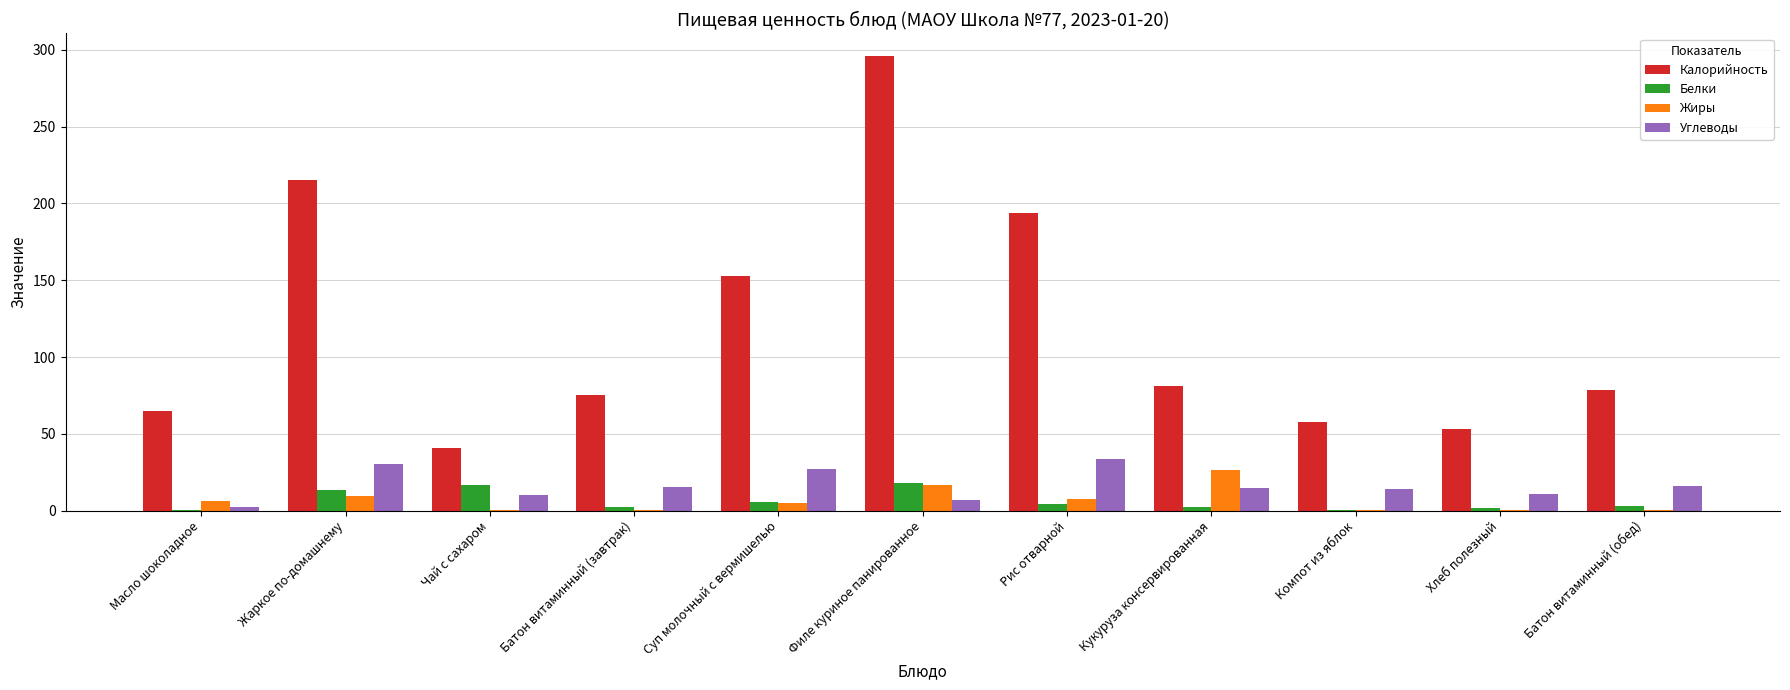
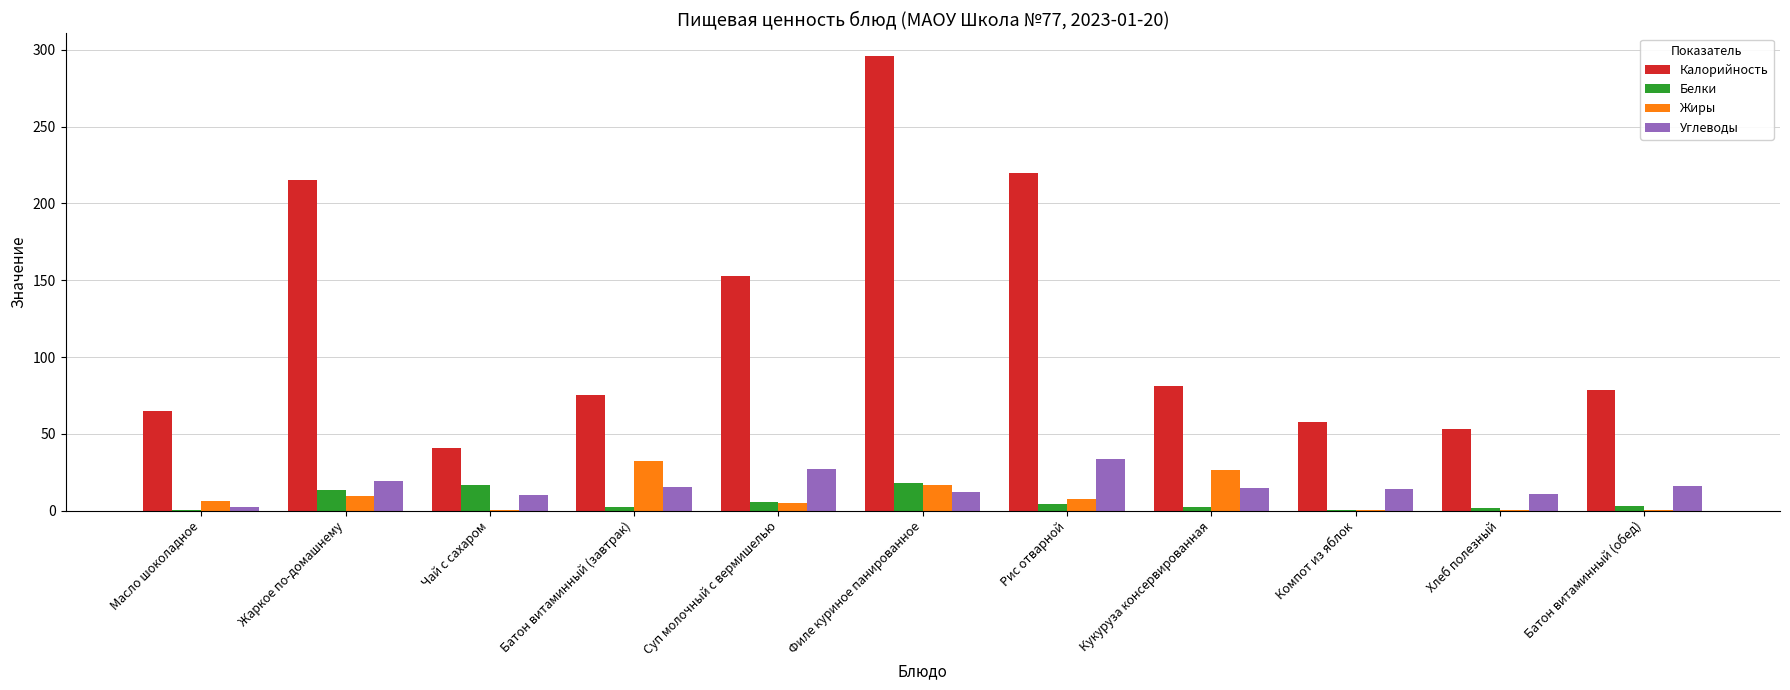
Углеводы, Жаркое по-домашнему: 30 -> 19
Жиры, Батон витаминный (завтрак): 1 -> 32
Углеводы, Филе куриное панированное: 7 -> 12
Калорийность, Рис отварной: 194 -> 220
